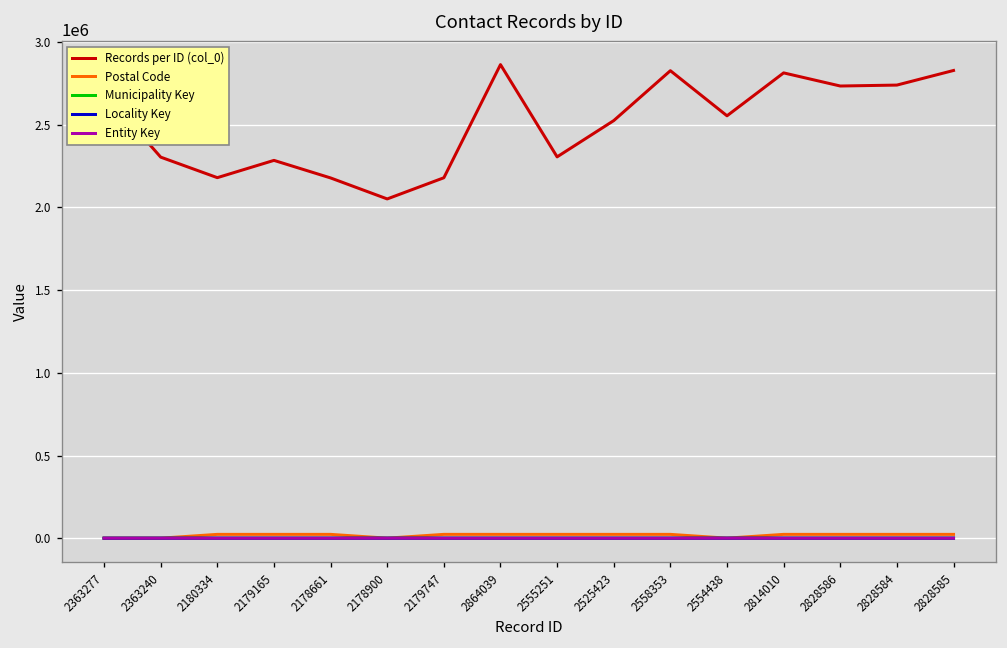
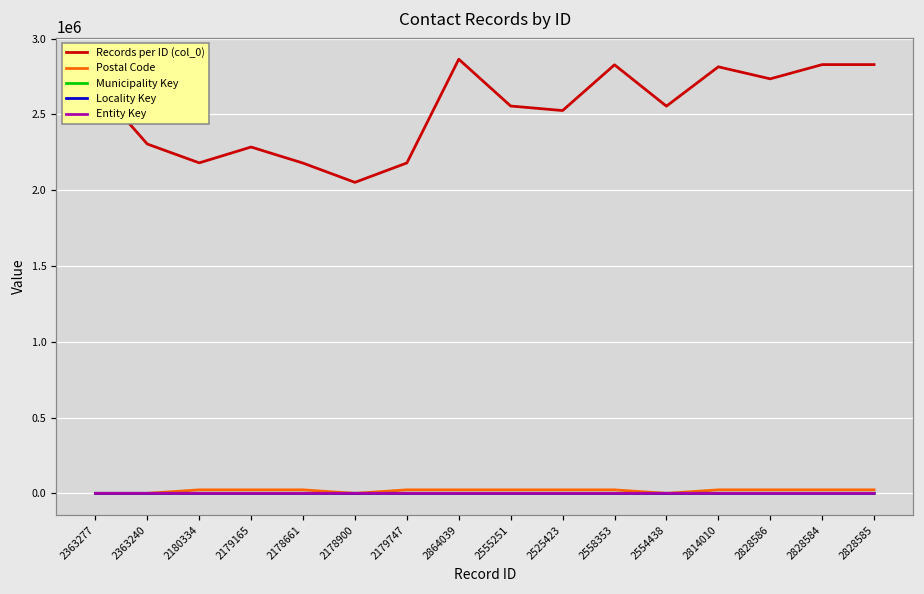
Records per ID (col_0), 2555251: 2310000 -> 2560000
Records per ID (col_0), 2828584: 2740000 -> 2830000
